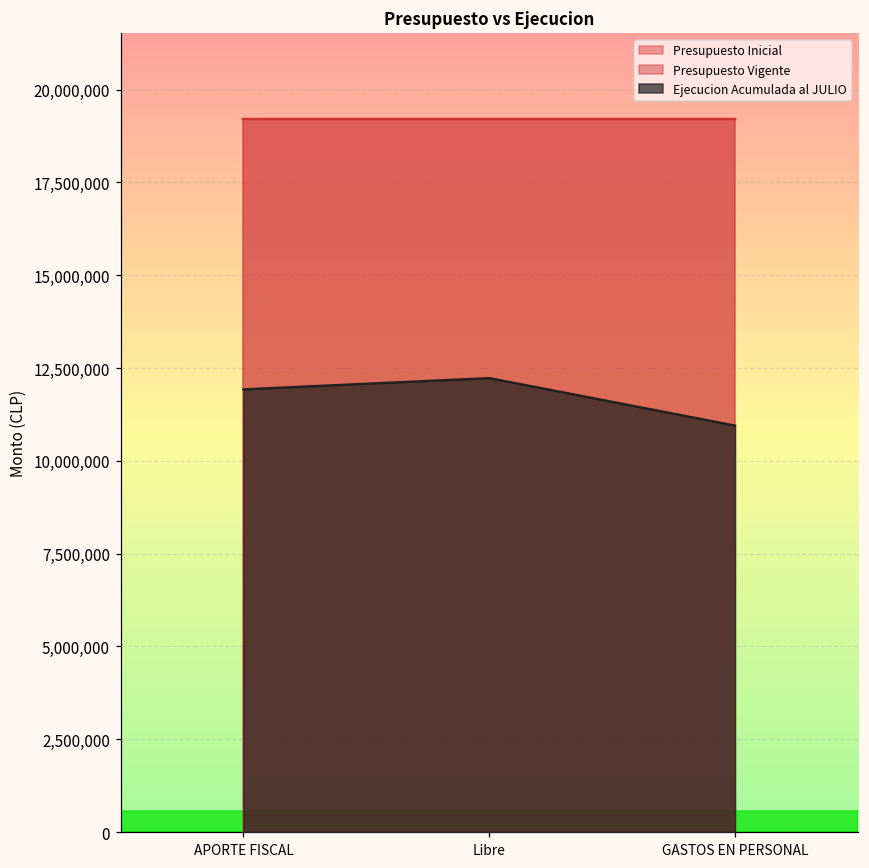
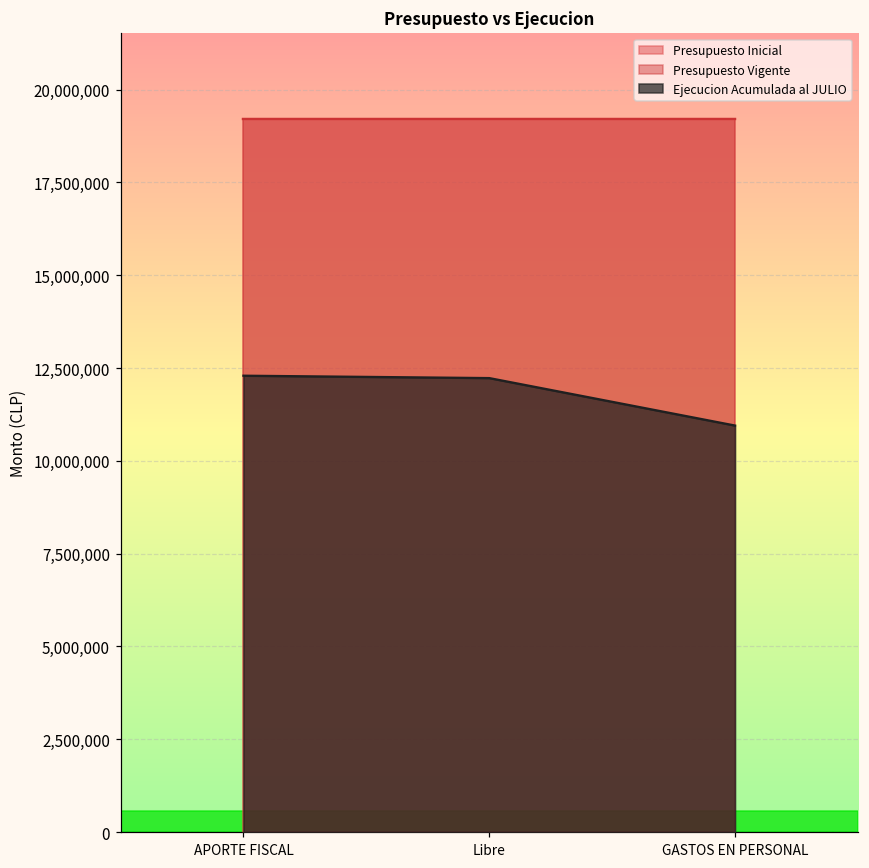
Ejecucion Acumulada al JULIO, APORTE FISCAL: 11,900,000 -> 12,300,000
